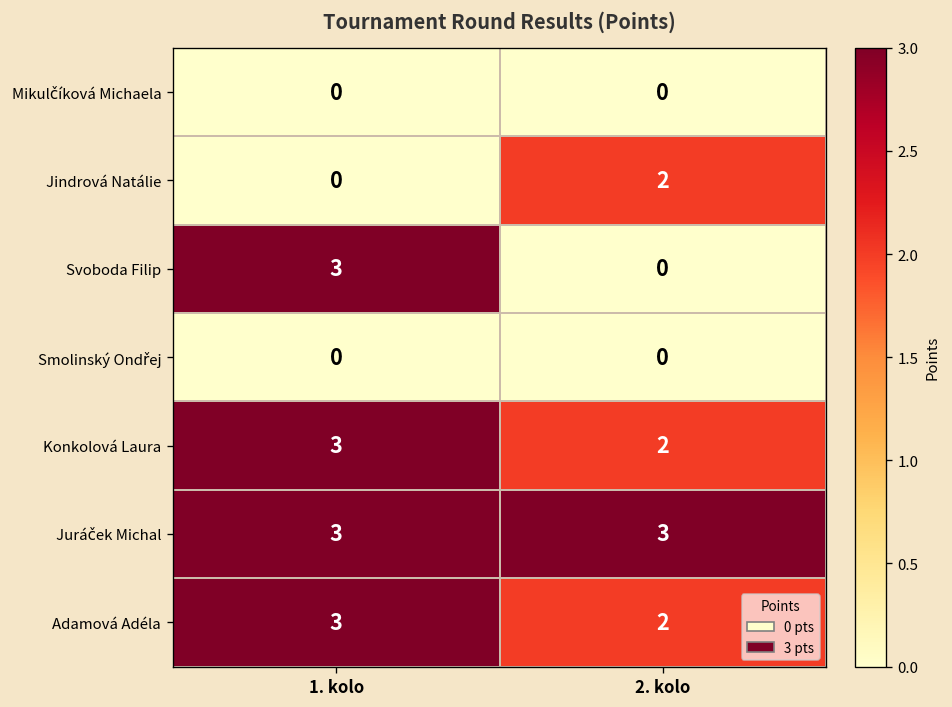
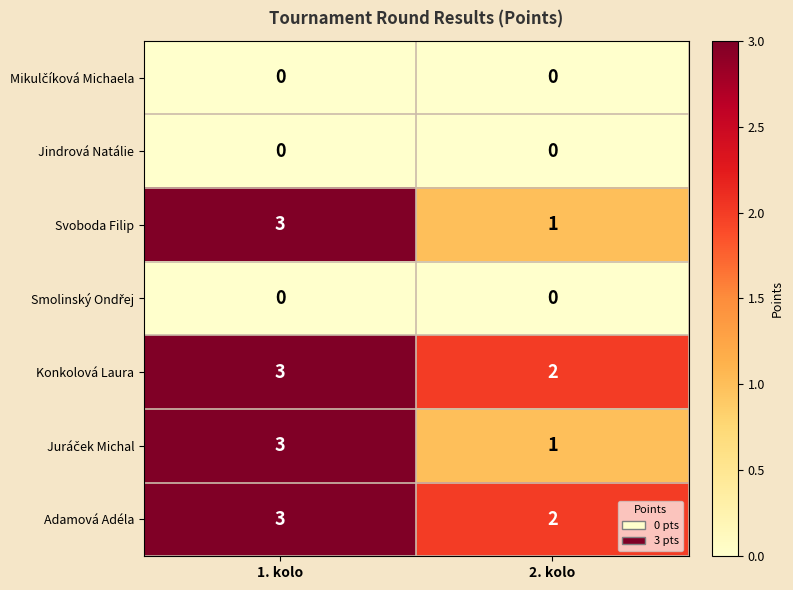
Jindrová Natálie, 2. kolo: 2 -> 0
Svoboda Filip, 2. kolo: 0 -> 1
Juráček Michal, 2. kolo: 3 -> 1
